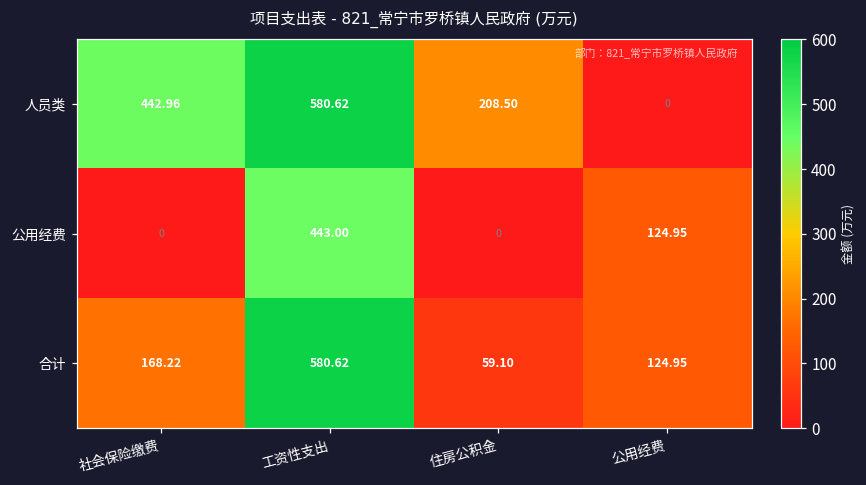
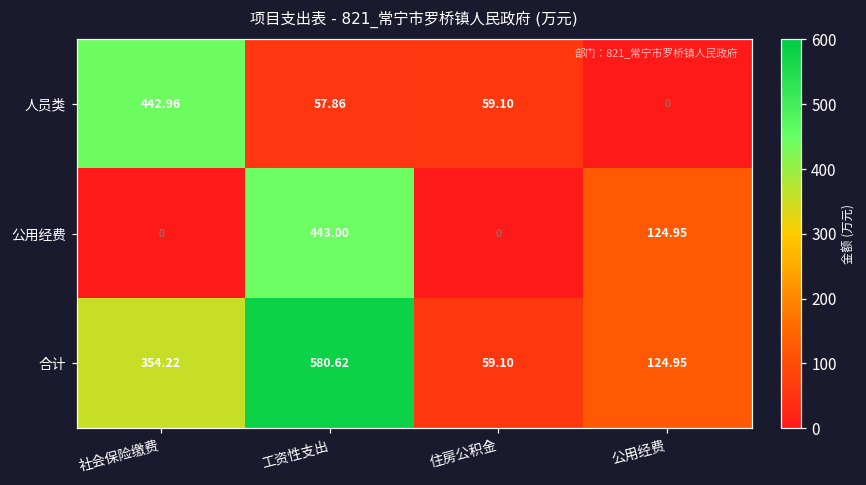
人员类, 工资性支出: 580.62 -> 57.86
人员类, 住房公积金: 208.50 -> 59.10
合计, 社会保险缴费: 168.22 -> 354.22
